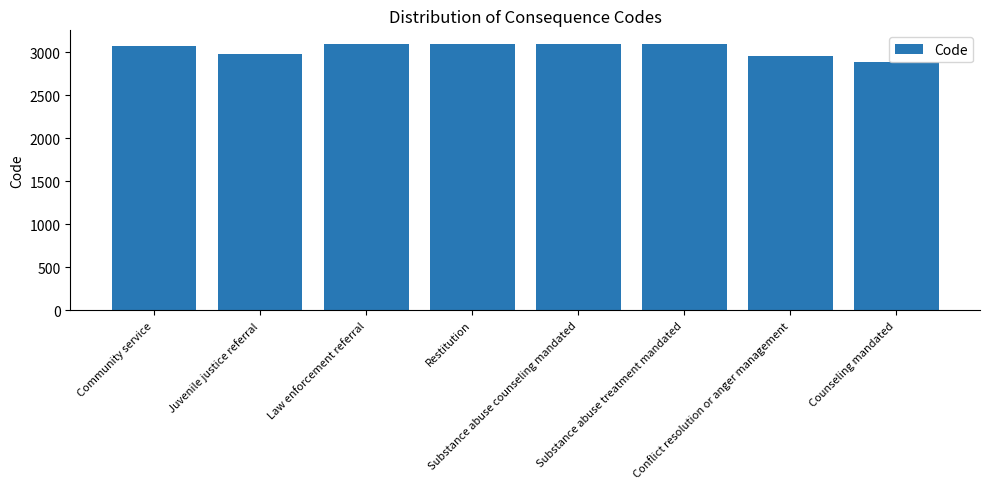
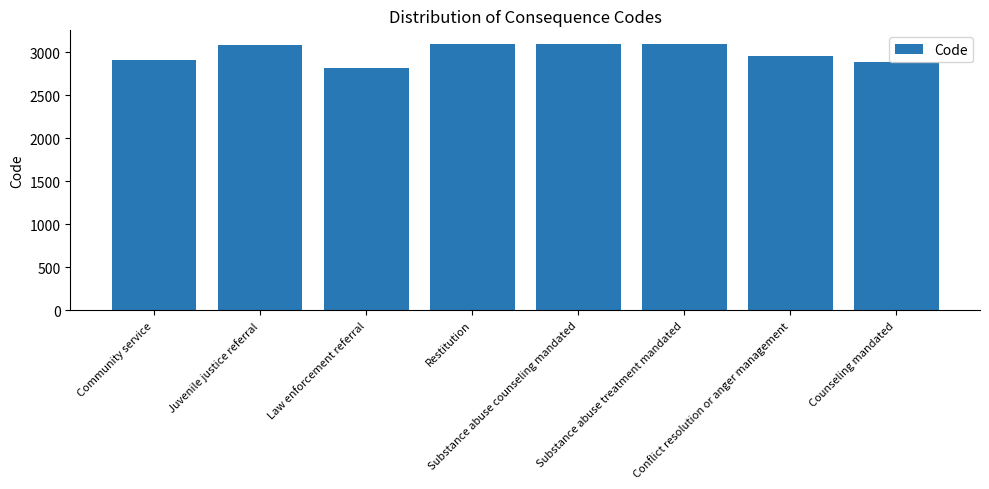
Community service: 3100 -> 2900
Juvenile justice referral: 3000 -> 3100
Law enforcement referral: 3100 -> 2800
